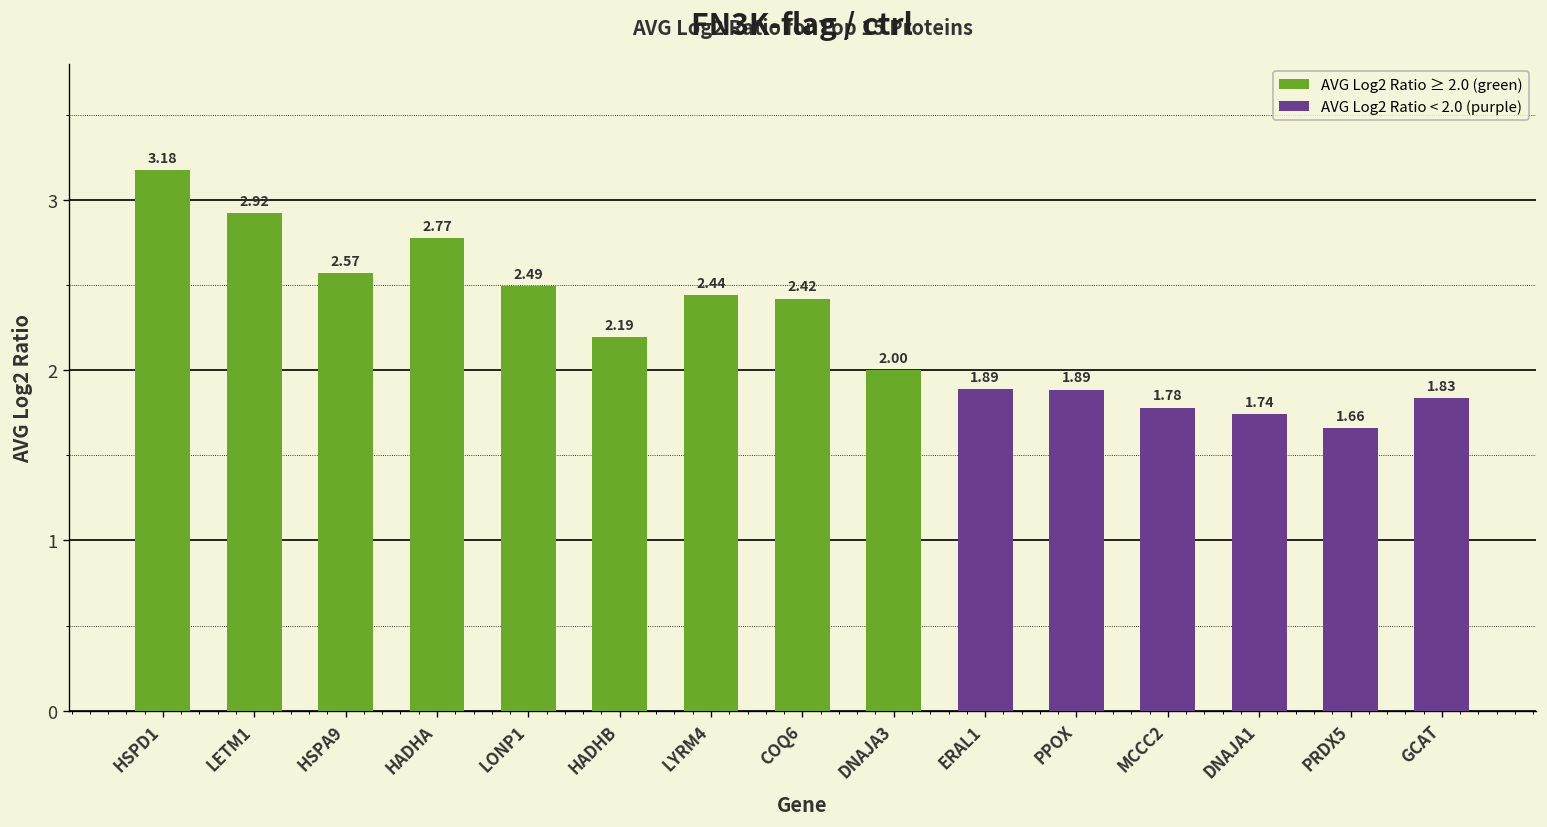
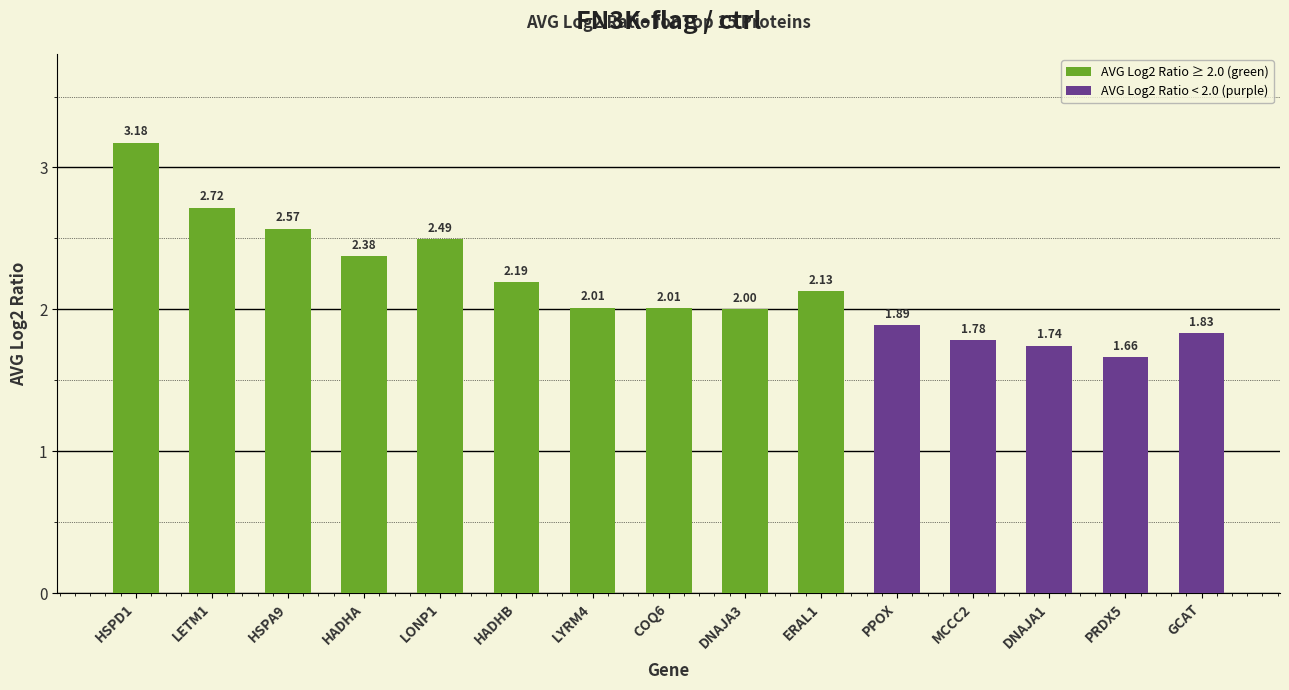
LETM1: 2.92 -> 2.72
HADHA: 2.77 -> 2.38
LYRM4: 2.44 -> 2.01
COQ6: 2.42 -> 2.01
ERAL1: 1.89 -> 2.13
